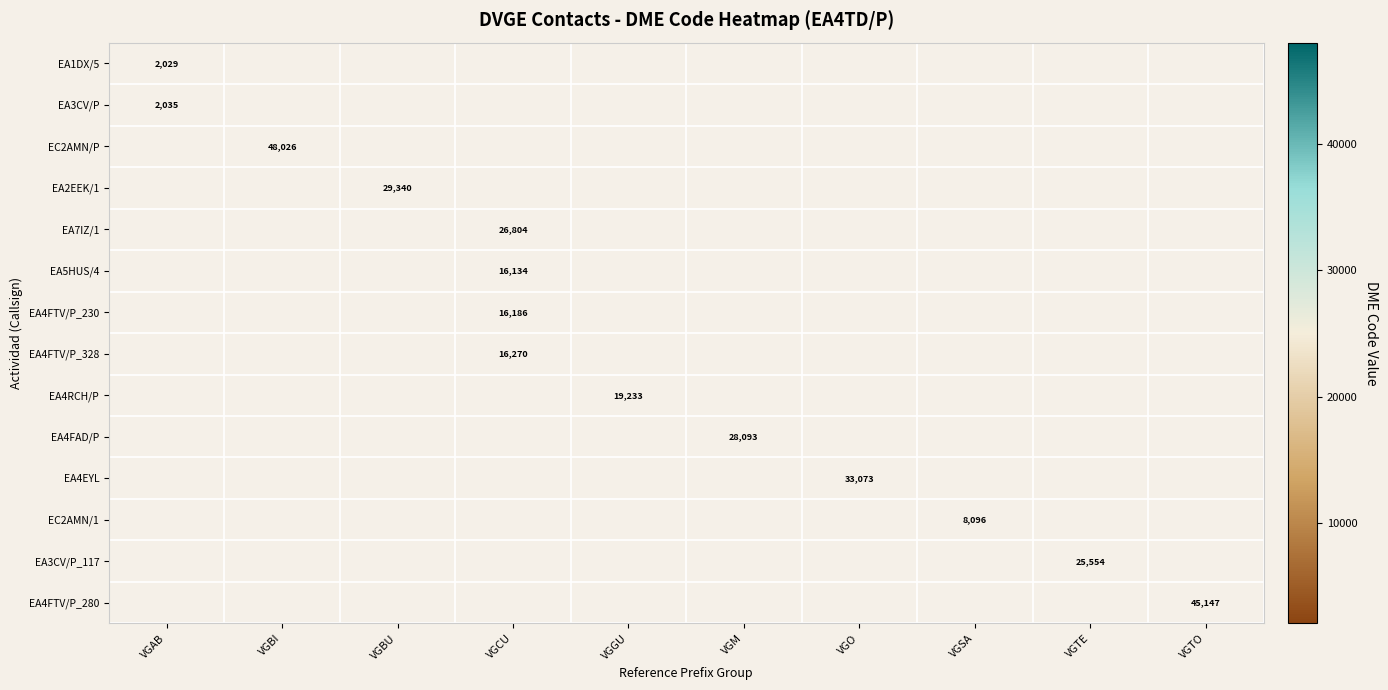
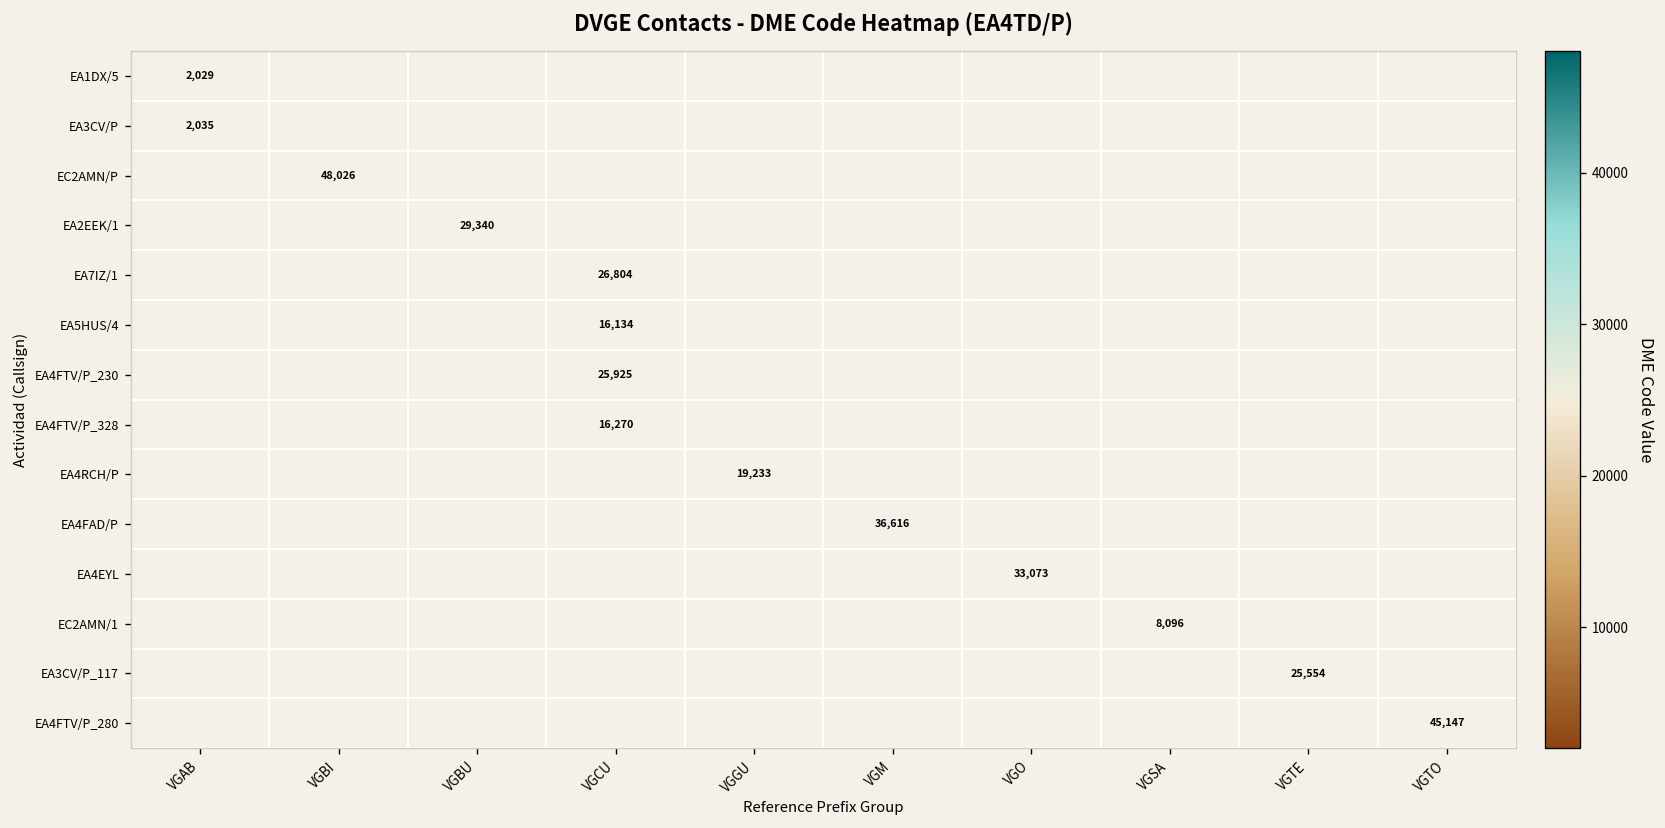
EA4FTV/P_230, VGCU: 16,186 -> 25,925
EA4FAD/P, VGM: 28,093 -> 36,616
